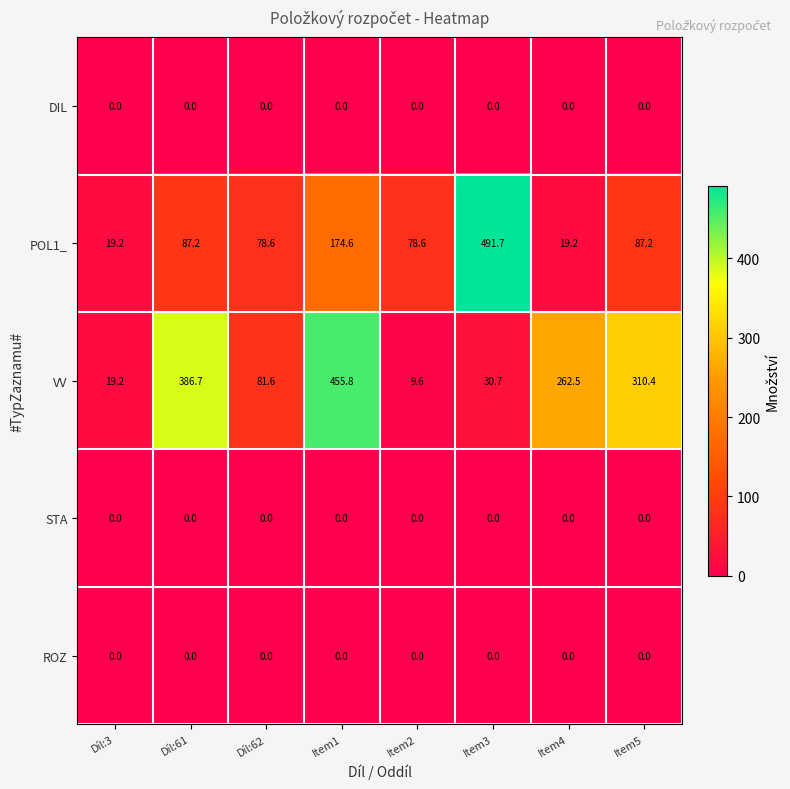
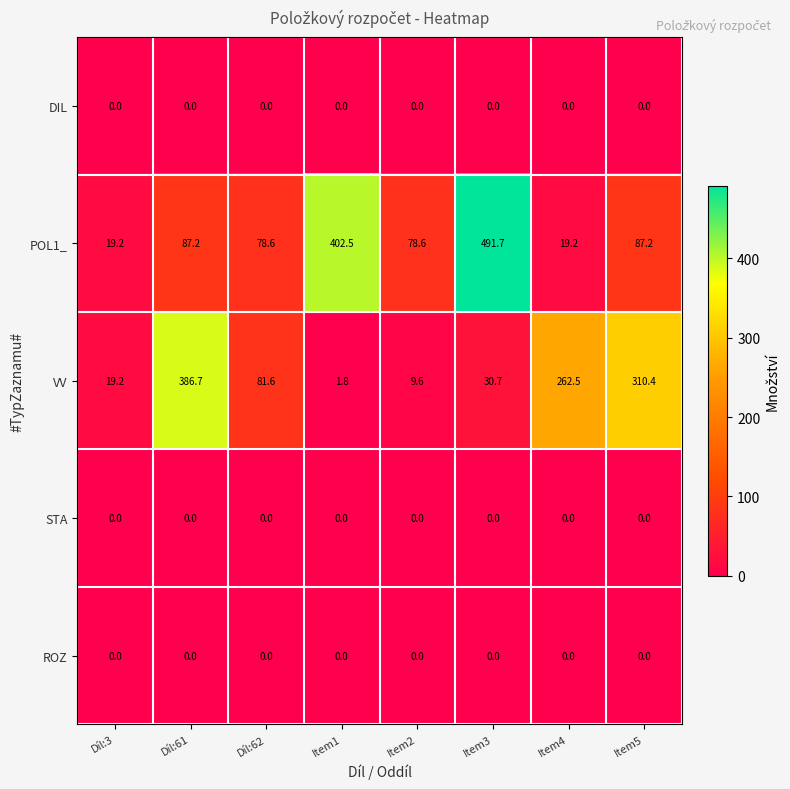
POL1_, Item1: 174.6 -> 402.5
VV, Item1: 455.8 -> 1.8
